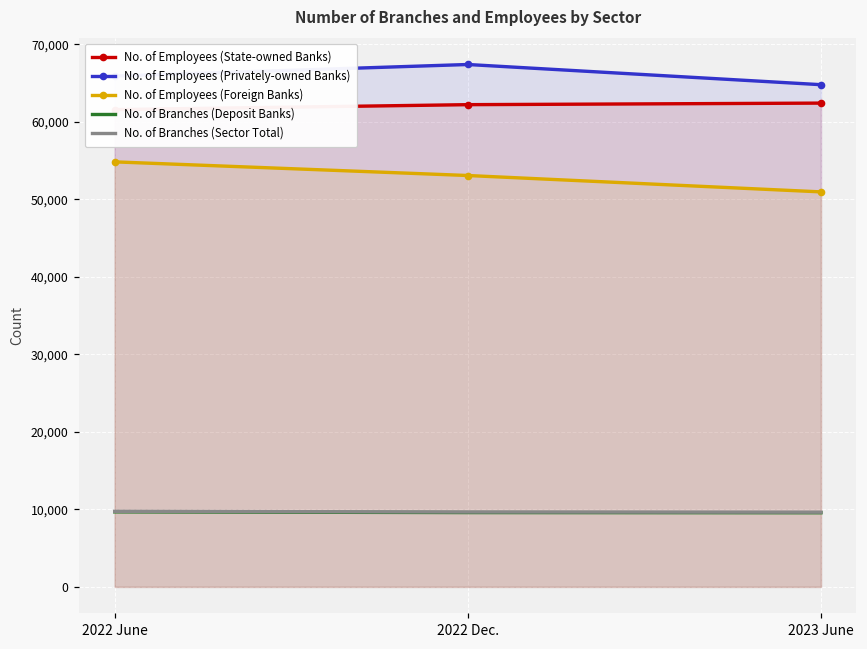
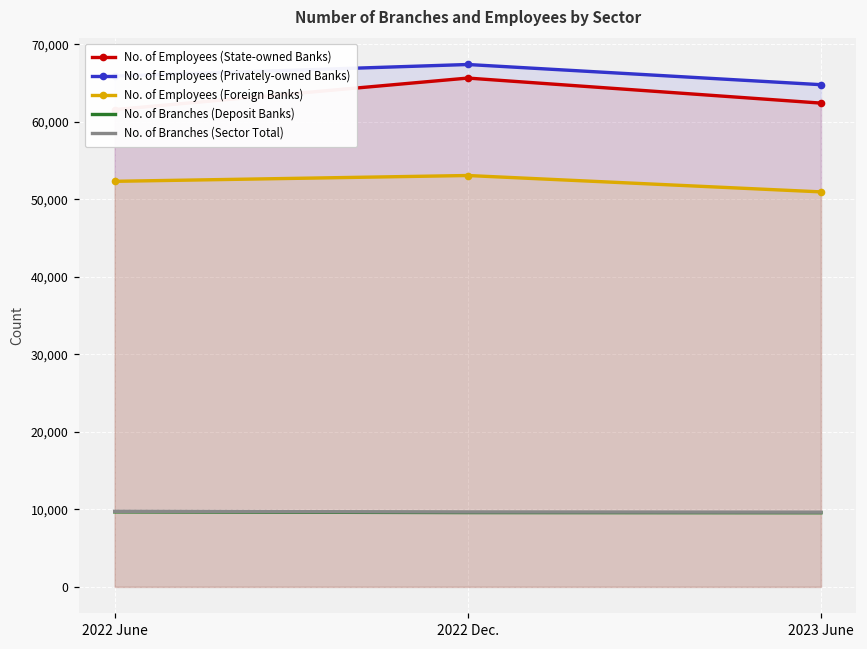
No. of Employees (Foreign Banks), 2022 June: 55,000 -> 52,000
No. of Employees (State-owned Banks), 2022 Dec.: 62,000 -> 66,000
